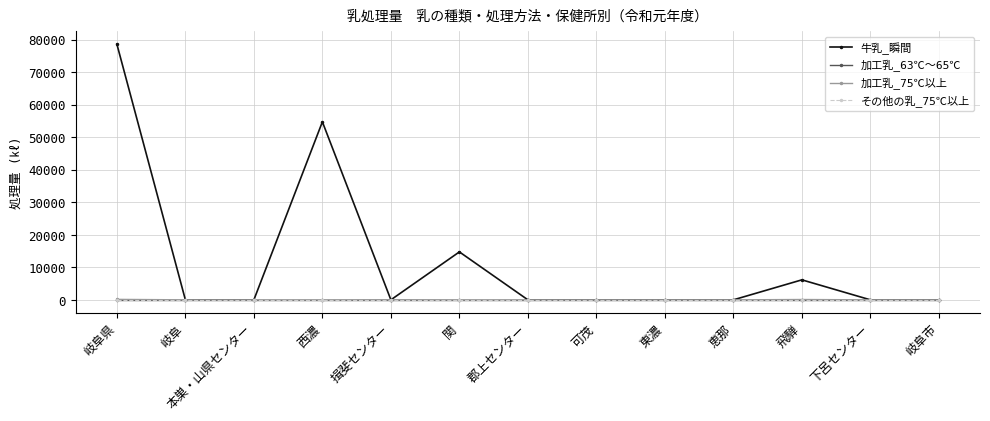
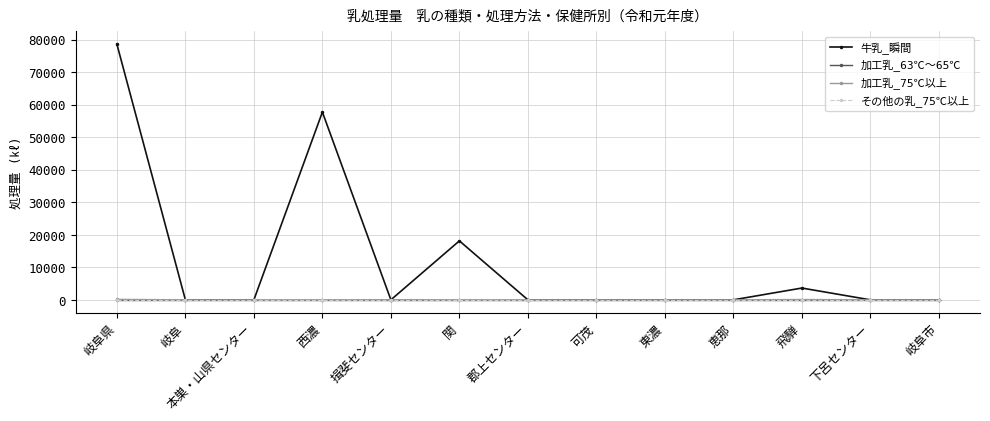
牛乳_瞬間, 西濃: 55000 -> 58000
牛乳_瞬間, 関: 15000 -> 18000
牛乳_瞬間, 飛騨: 6000 -> 4000
